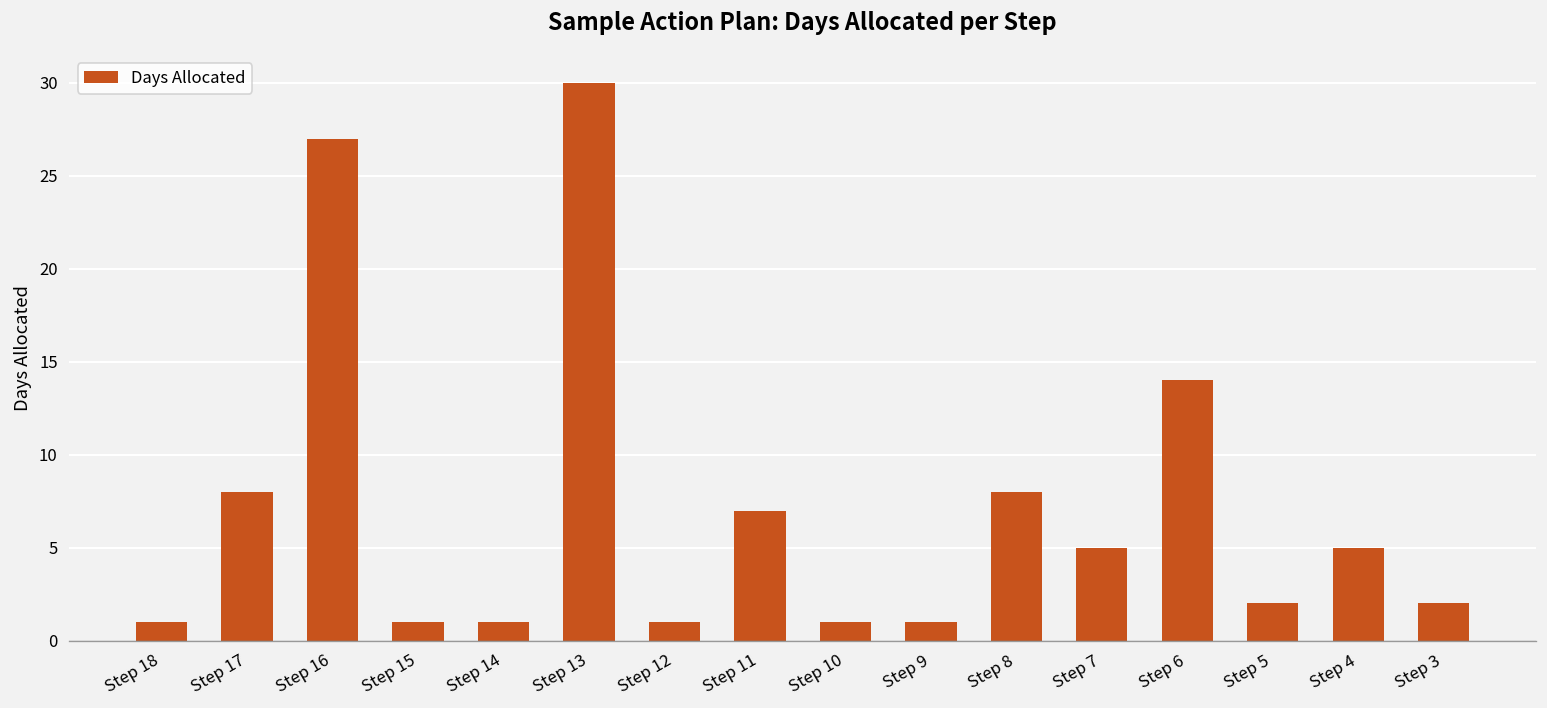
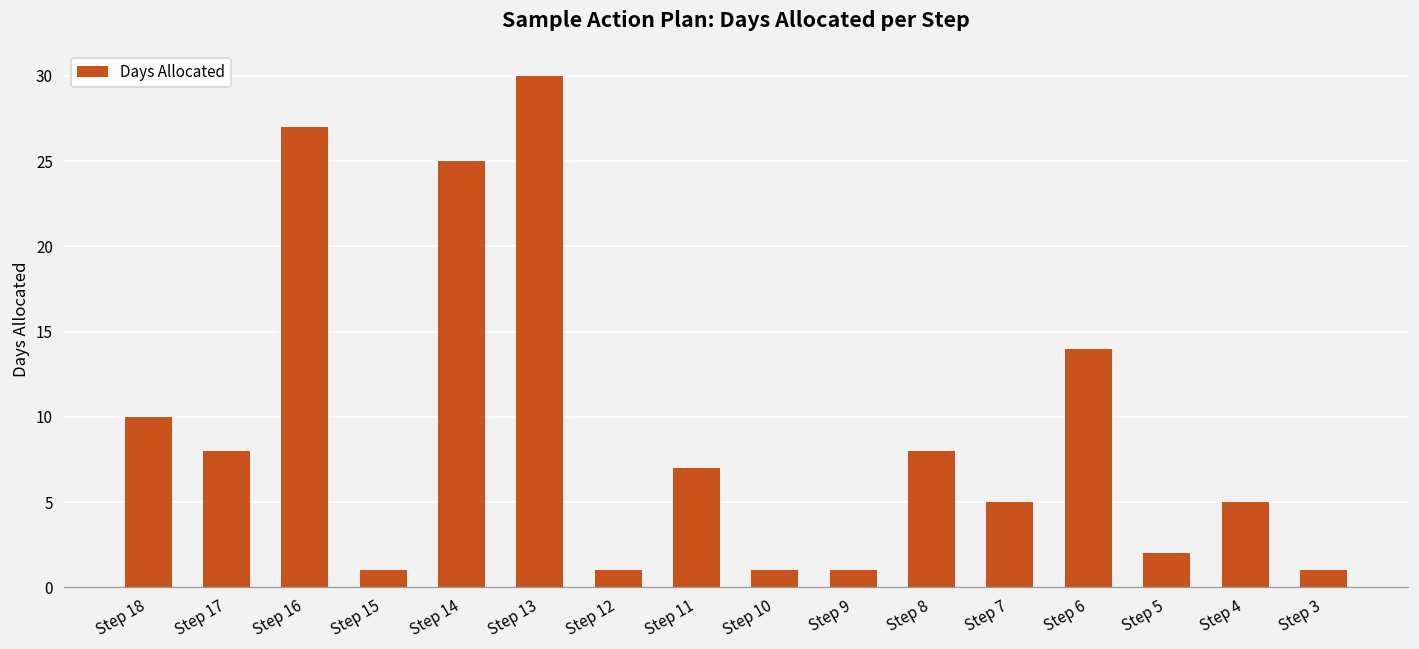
Step 18: 1 -> 10
Step 14: 1 -> 25
Step 3: 2 -> 1
